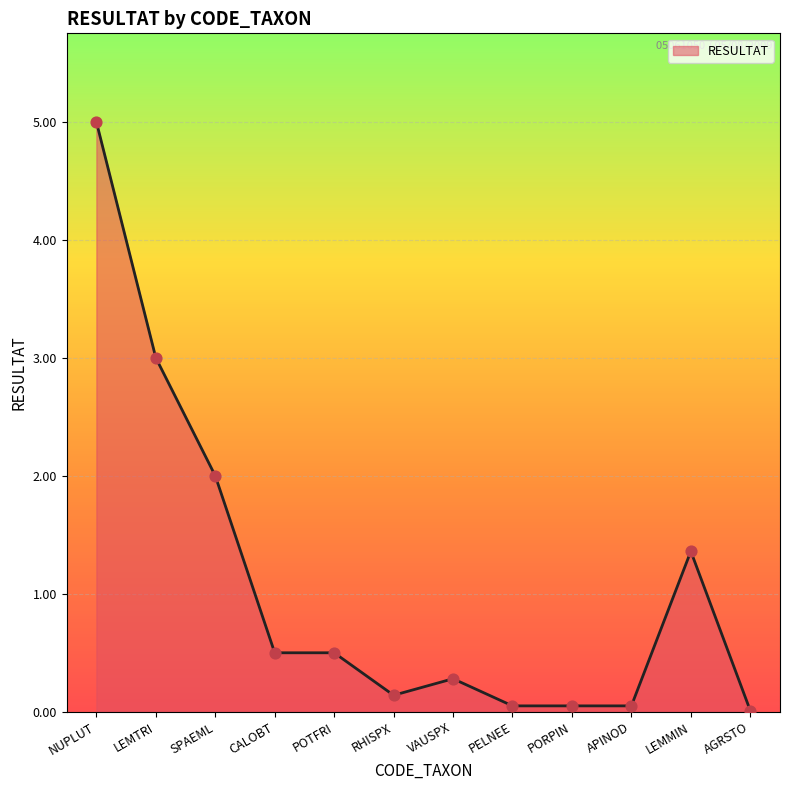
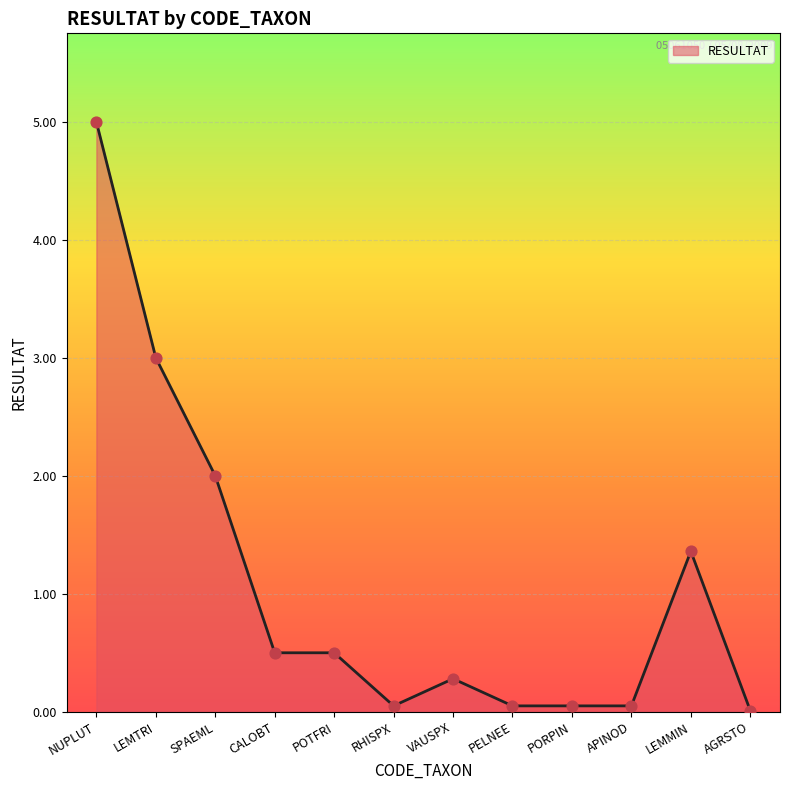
RHISPX: 0.14 -> 0.05
